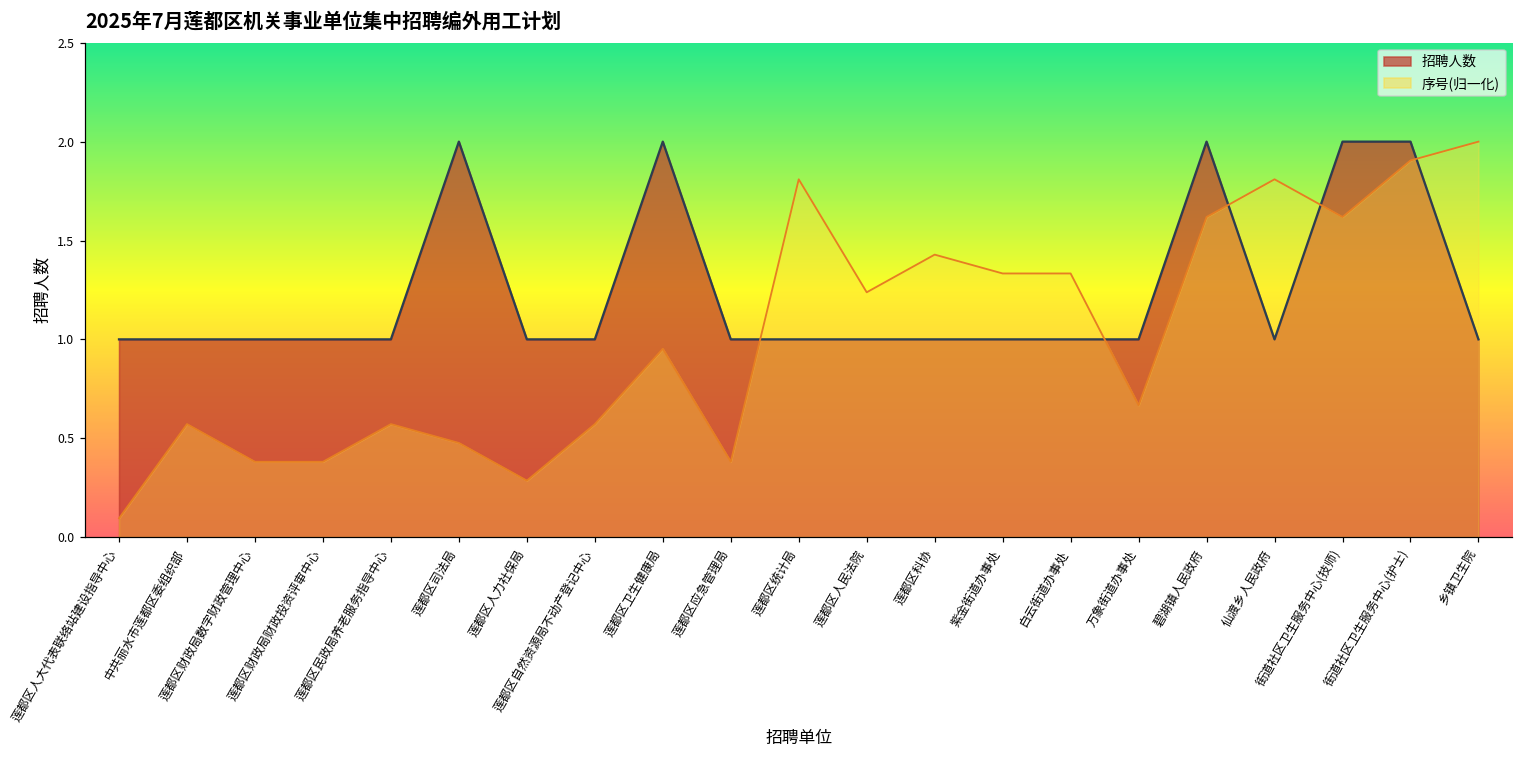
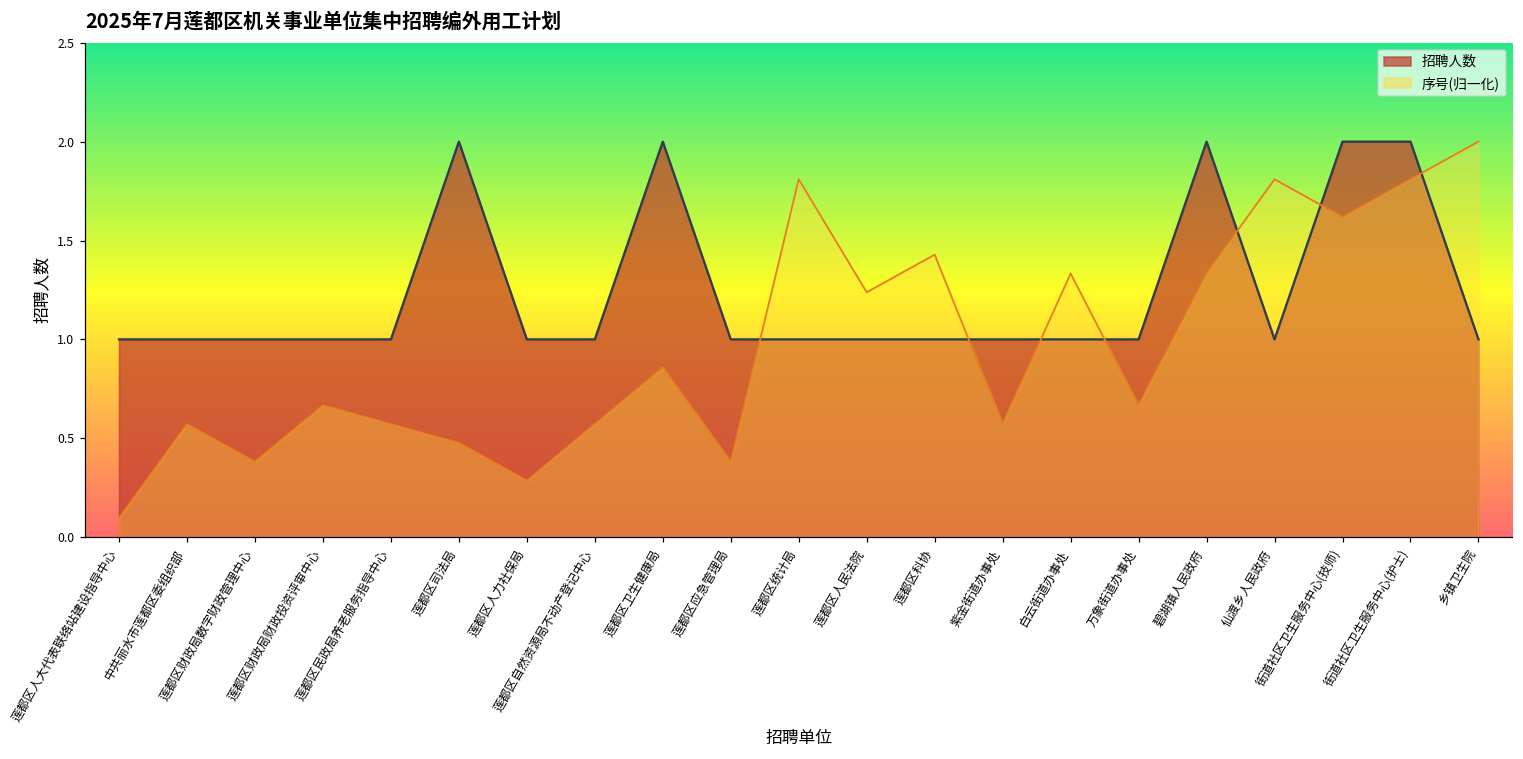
序号(归一化), 莲都区财政局财政投资评审中心: 0.38 -> 0.67
序号(归一化), 莲都区卫生健康局: 0.95 -> 0.86
序号(归一化), 紫金街道办事处: 1.33 -> 0.57
序号(归一化), 碧湖镇人民政府: 1.62 -> 1.33
序号(归一化), 街道社区卫生服务中心(护士): 1.90 -> 1.81
